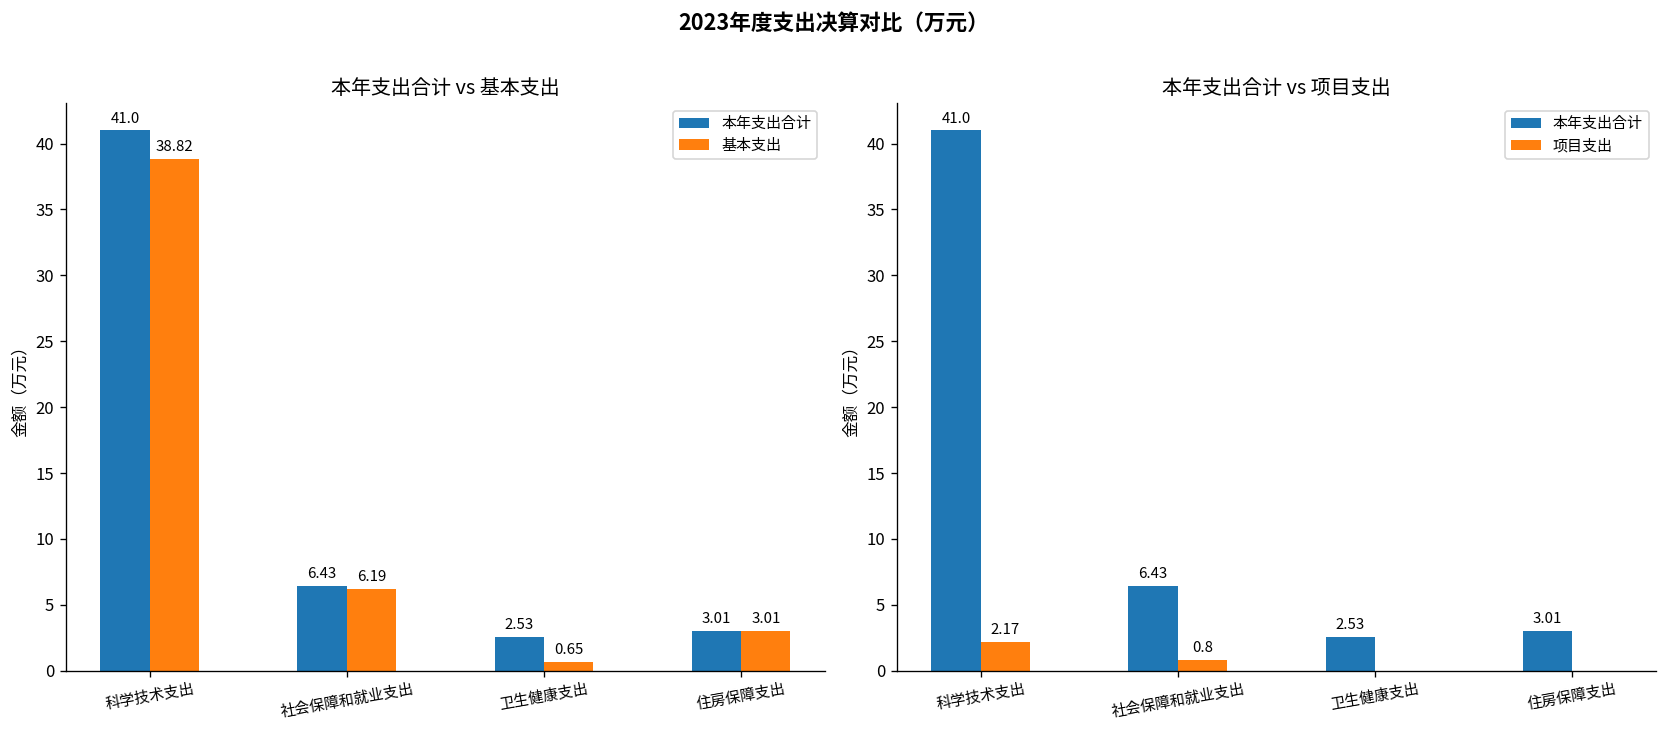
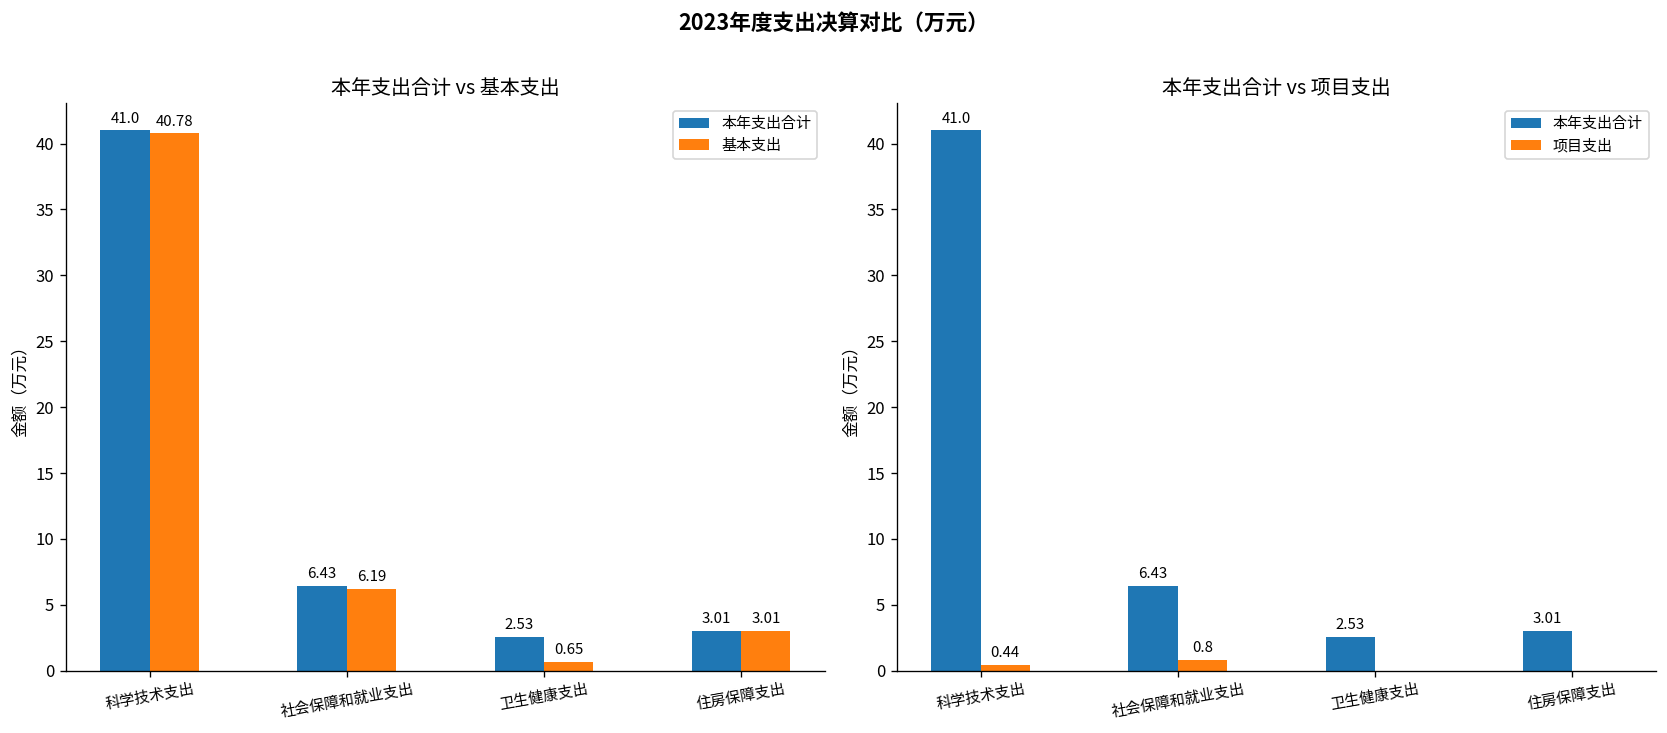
本年支出合计 vs 基本支出, 基本支出, 科学技术支出: 38.82 -> 40.78
本年支出合计 vs 项目支出, 项目支出, 科学技术支出: 2.17 -> 0.44
